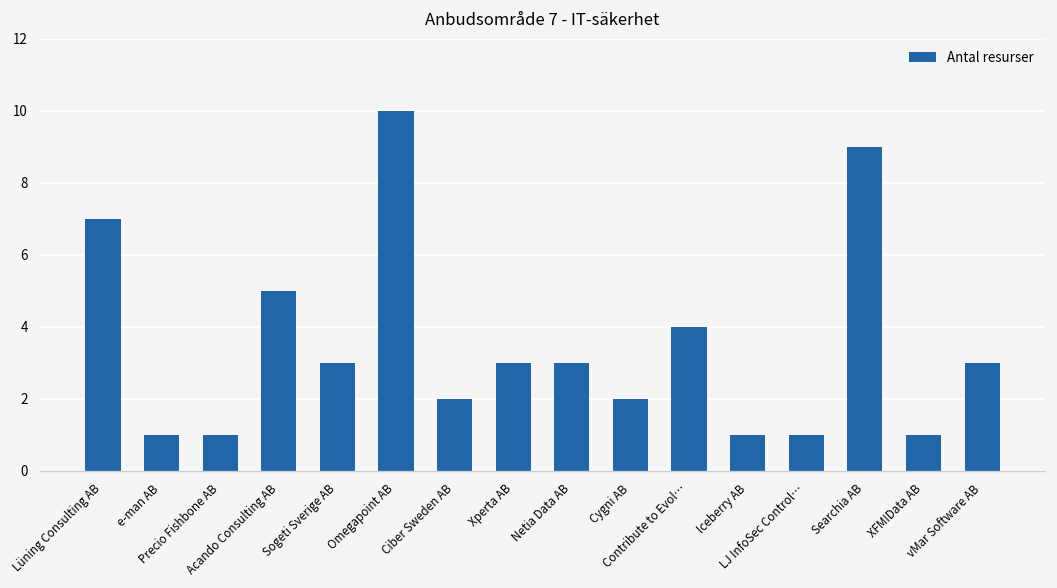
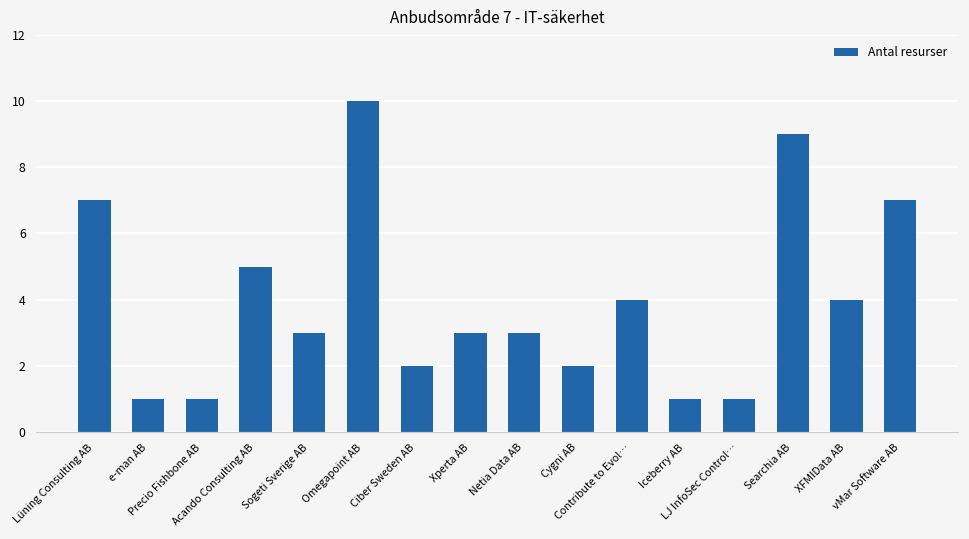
XFMIData AB: 1 -> 4
vMar Software AB: 3 -> 7
